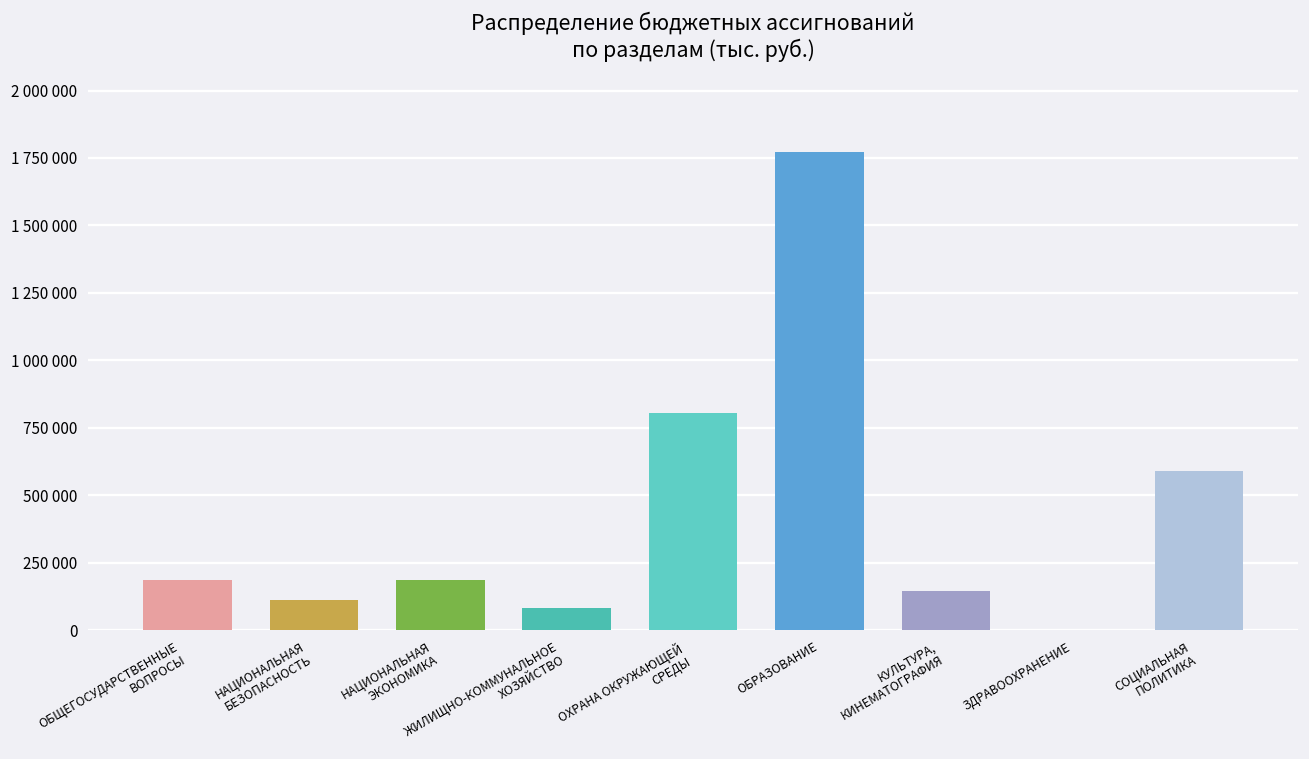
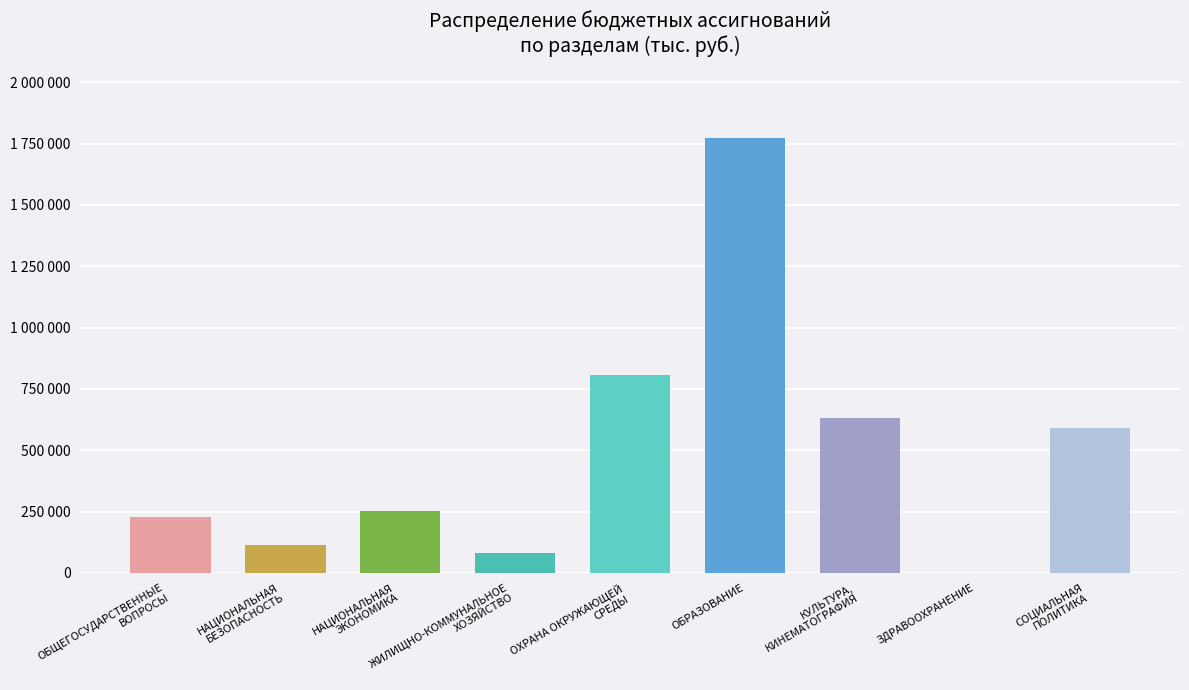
ОБЩЕГОСУДАРСТВЕННЫЕ ВОПРОСЫ: 190000 -> 230000
НАЦИОНАЛЬНАЯ ЭКОНОМИКА: 190000 -> 250000
КУЛЬТУРА, КИНЕМАТОГРАФИЯ: 150000 -> 630000
